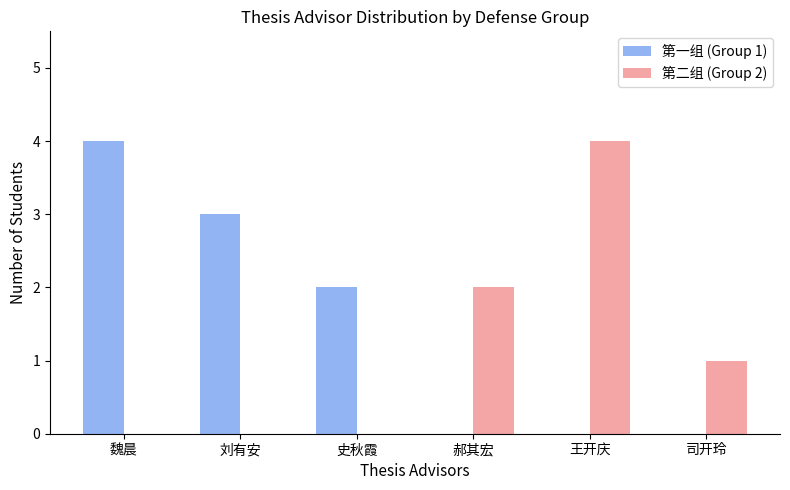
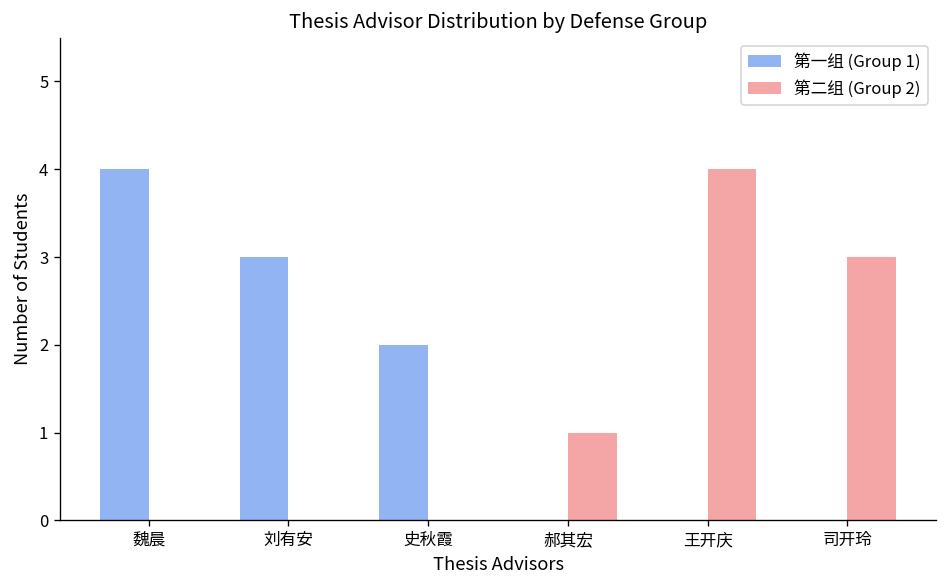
第二组 (Group 2), 郝其宏: 2 -> 1
第二组 (Group 2), 司开玲: 1 -> 3
